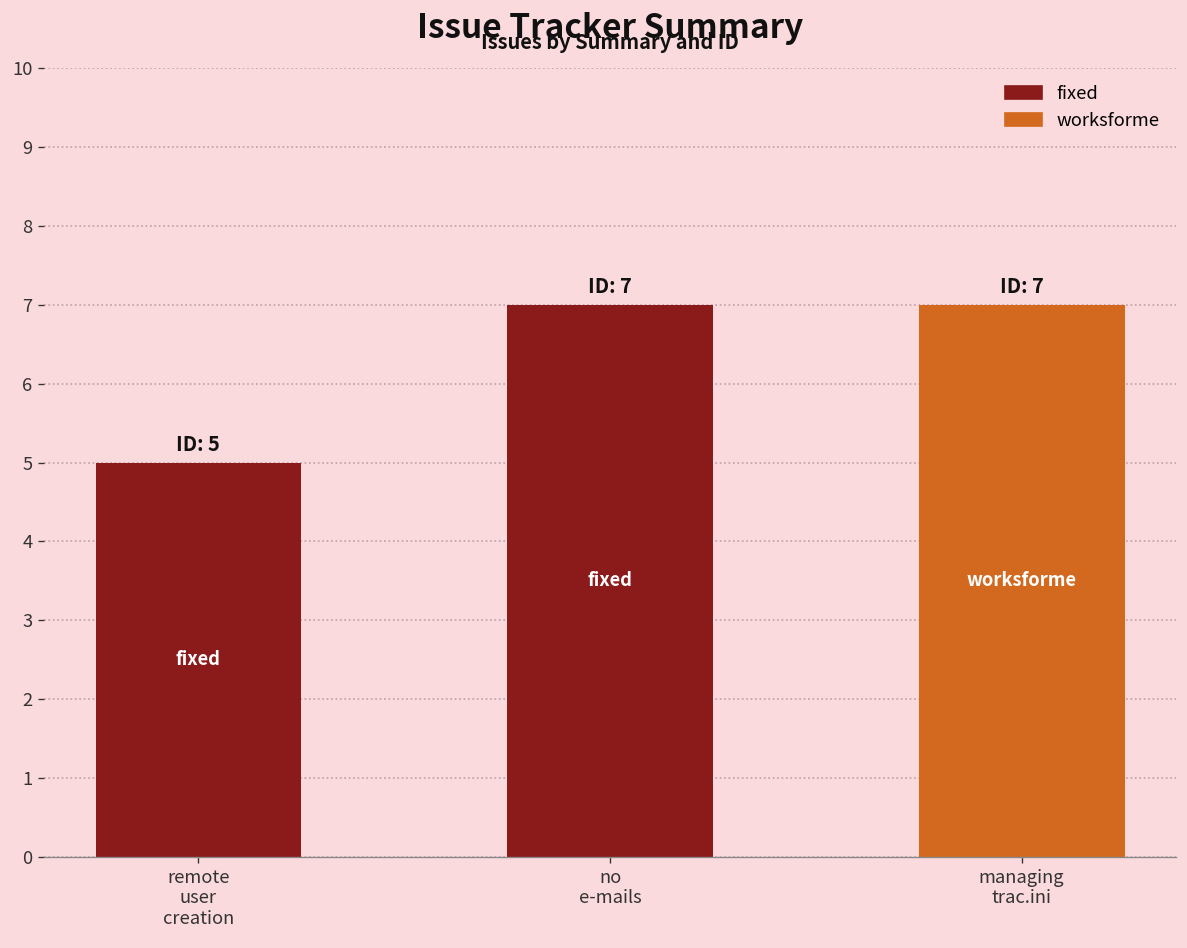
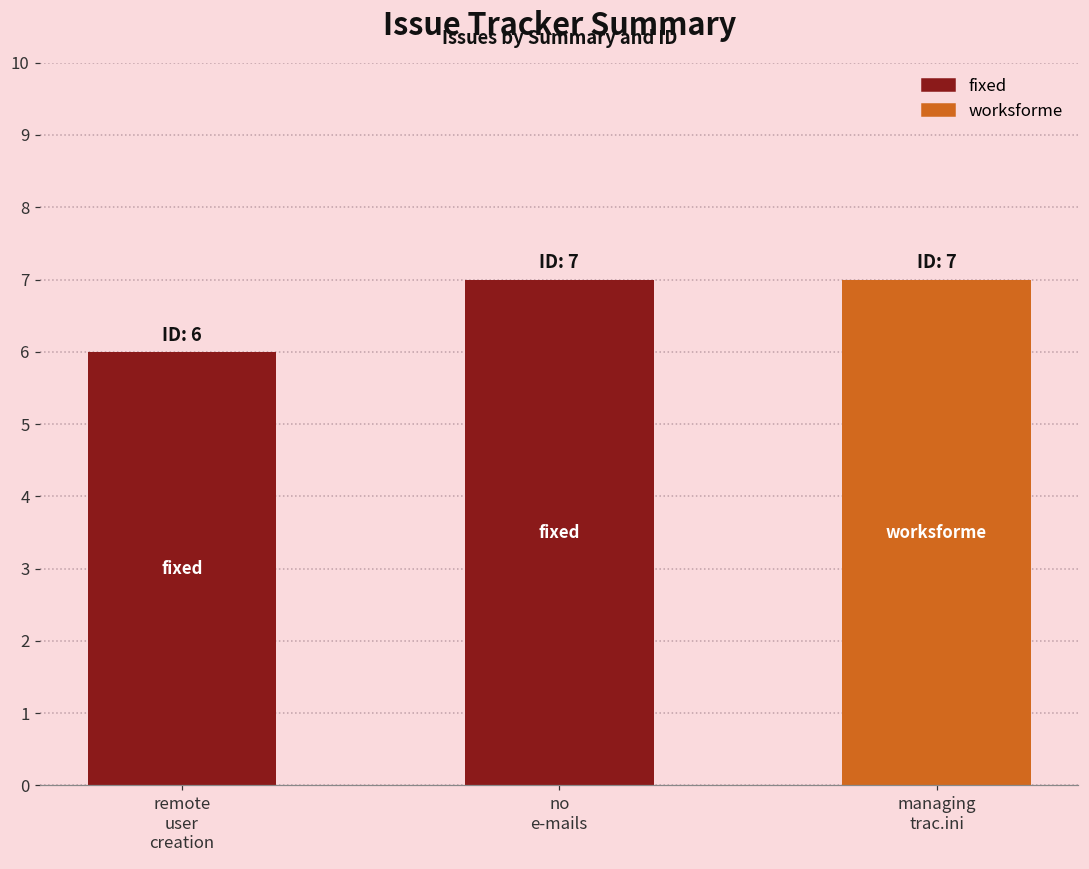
remote user creation: 5 -> 6
